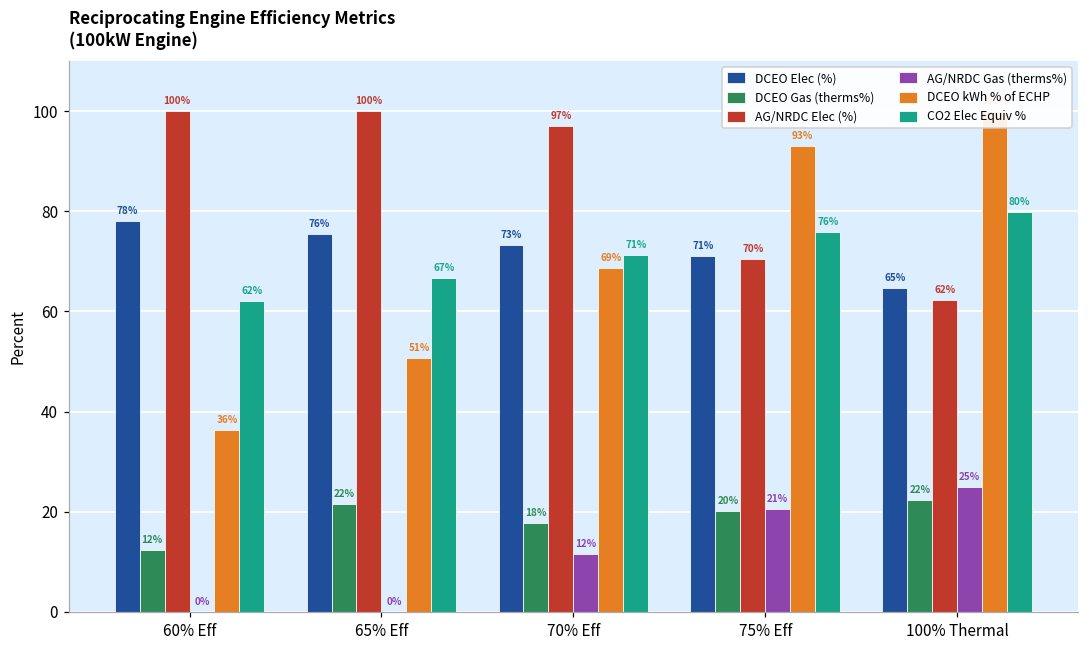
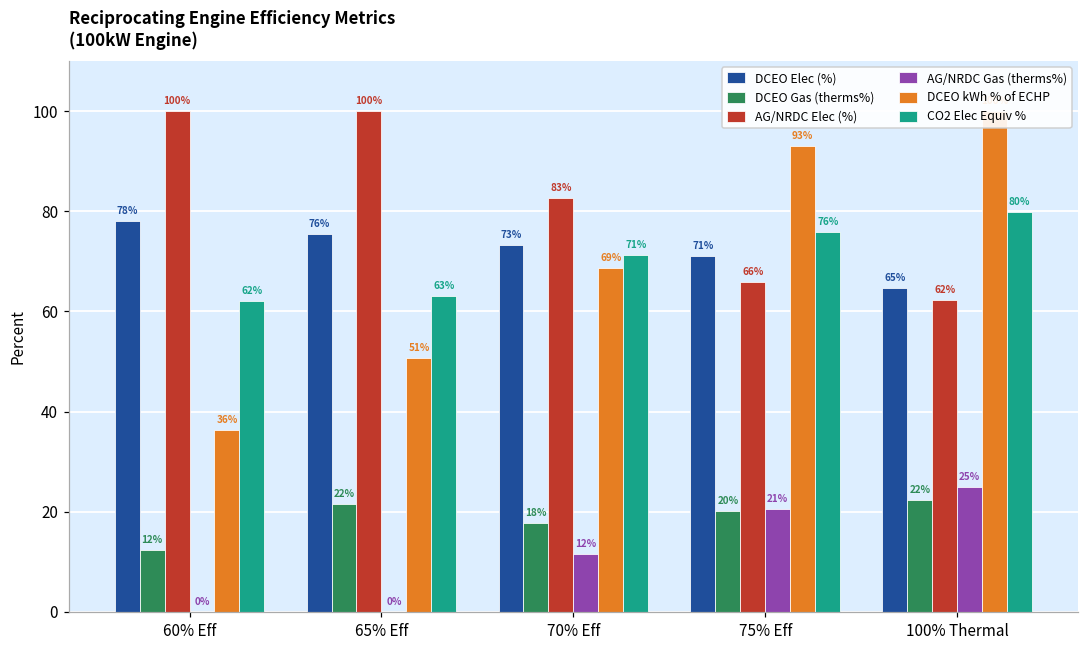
CO2 Elec Equiv %, 65% Eff: 67% -> 63%
AG/NRDC Elec (%), 70% Eff: 97% -> 83%
AG/NRDC Elec (%), 75% Eff: 70% -> 66%
